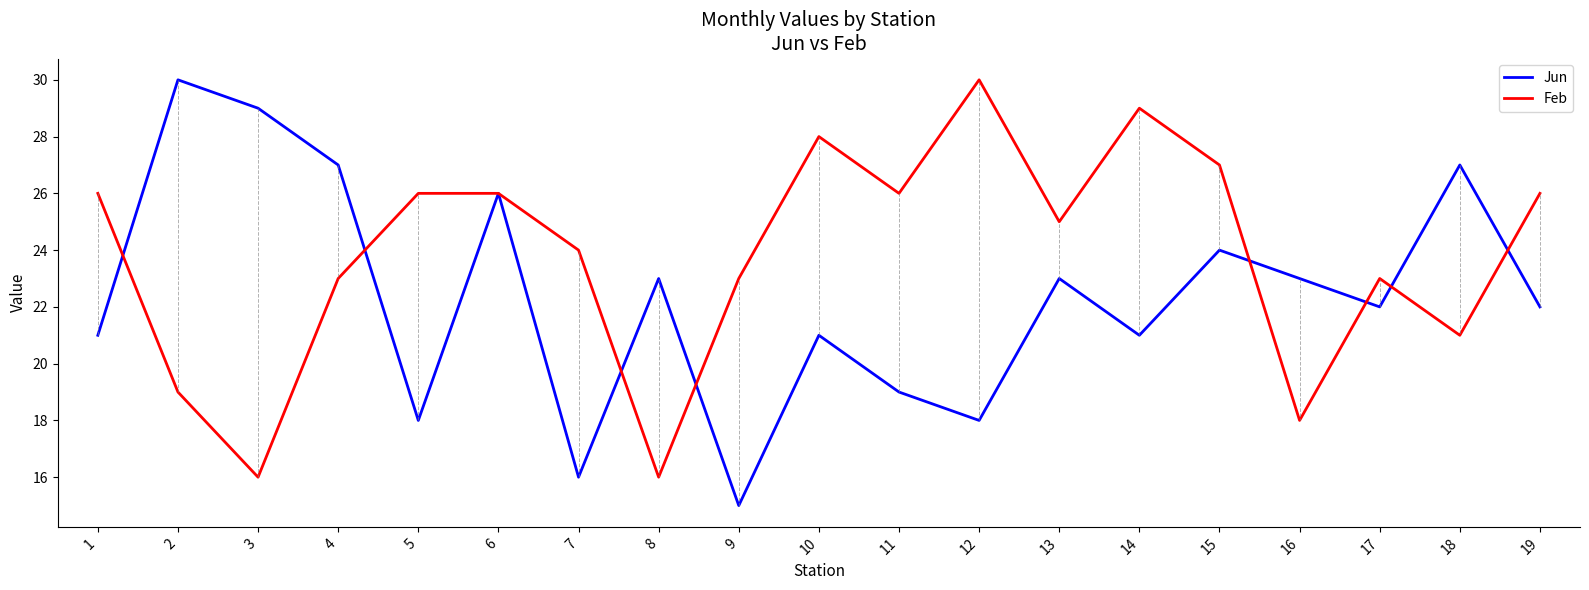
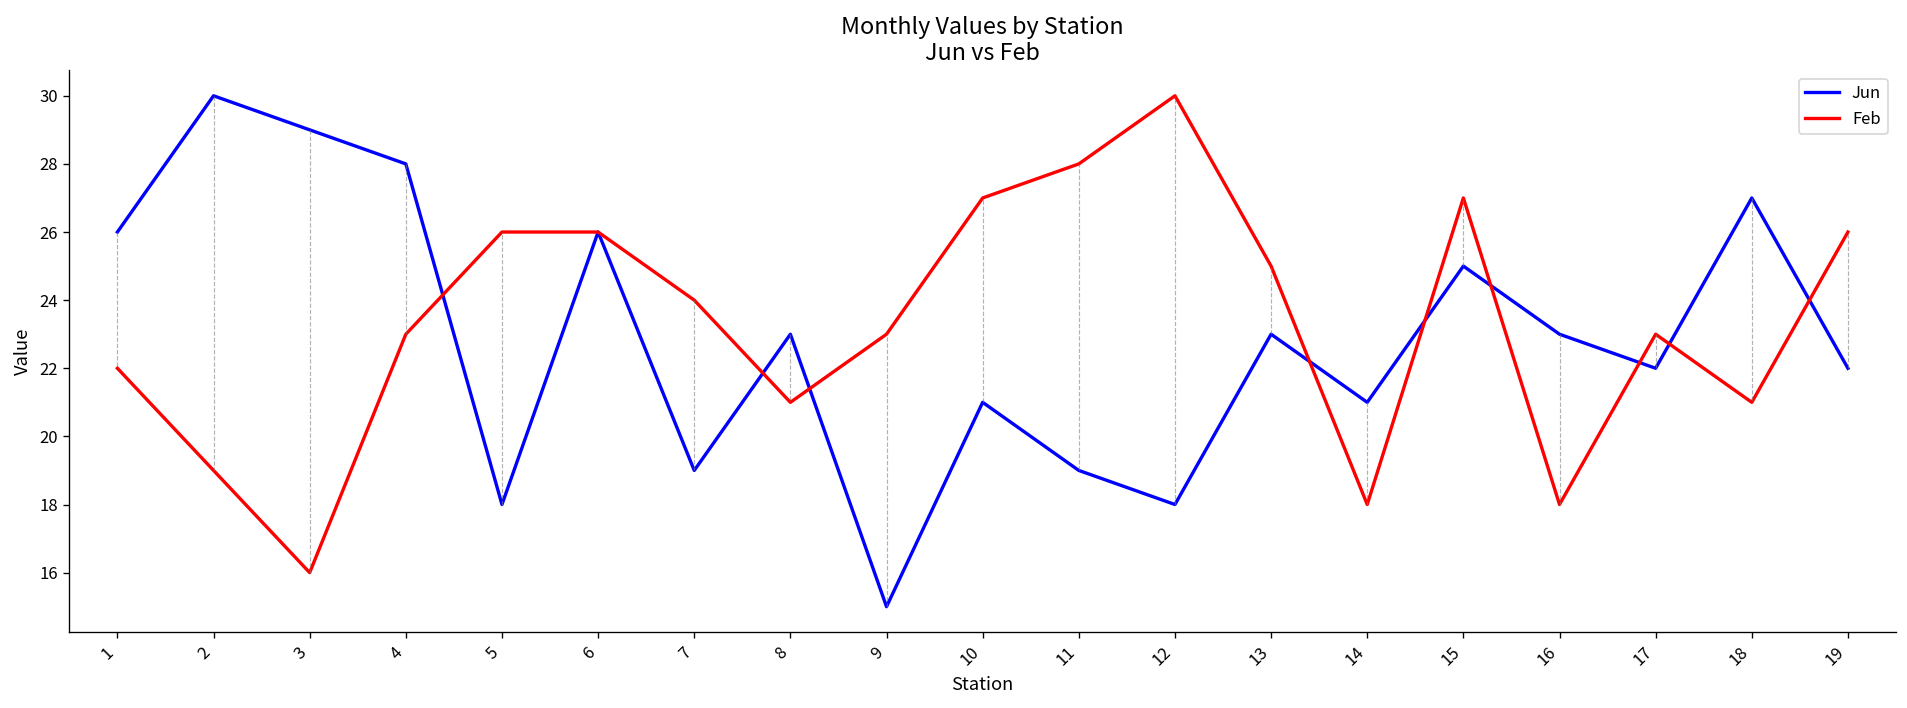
Jun, 1: 21 -> 26
Feb, 1: 26 -> 22
Jun, 4: 27 -> 28
Jun, 7: 16 -> 19
Feb, 8: 16 -> 21
Feb, 10: 28 -> 27
Feb, 11: 26 -> 28
Feb, 14: 29 -> 18
Jun, 15: 24 -> 25
